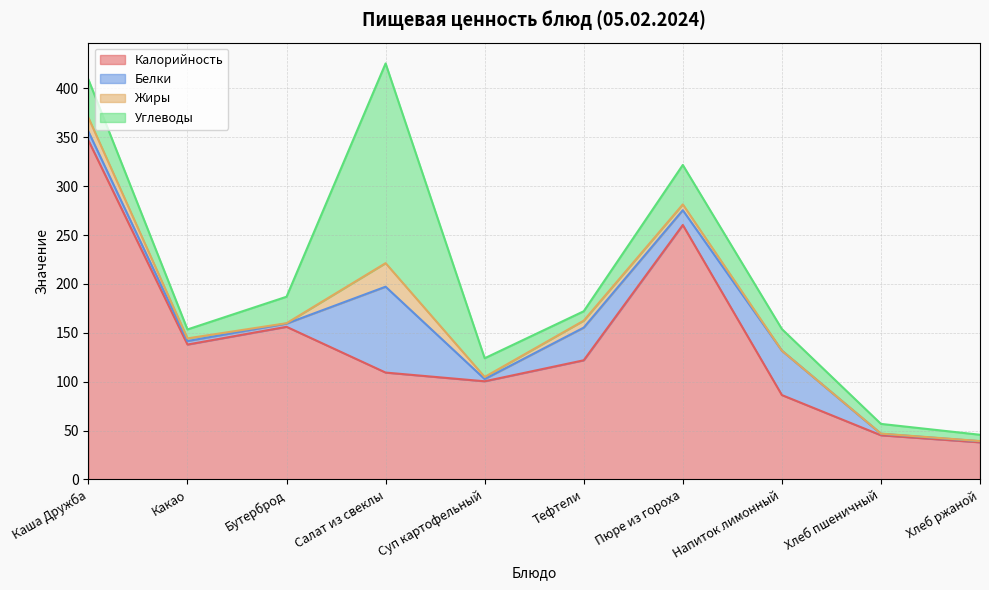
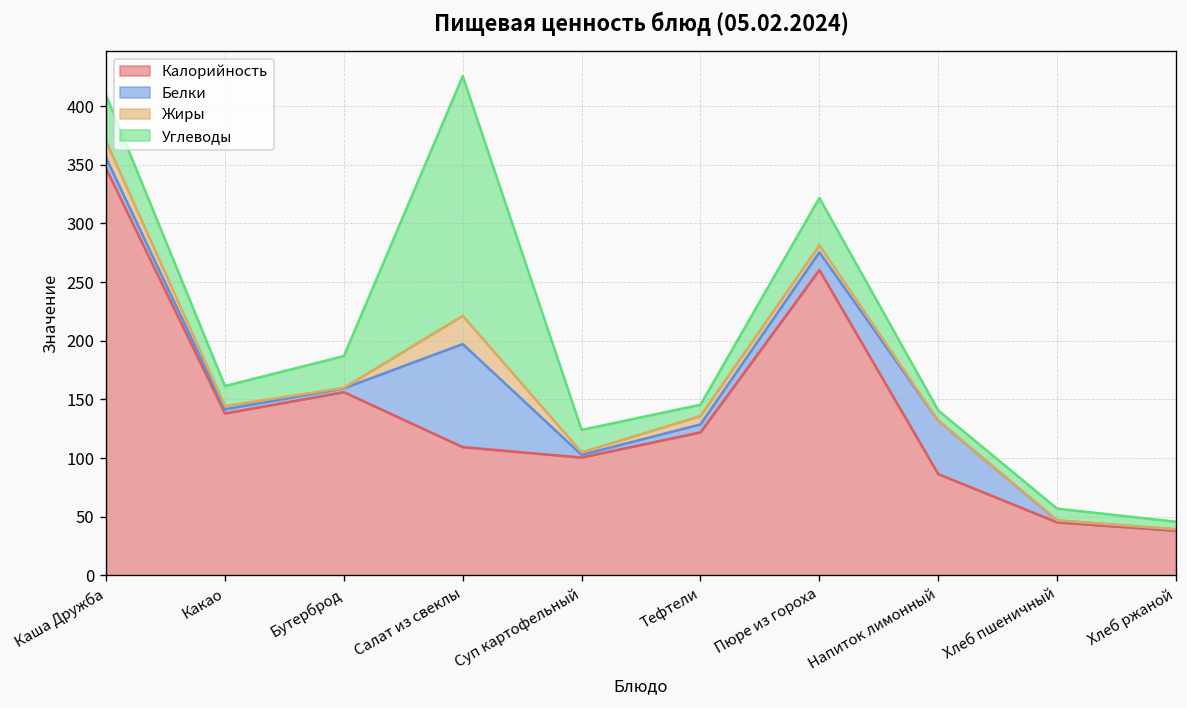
Углеводы, Какао: 10 -> 20
Белки, Тефтели: 30 -> 10
Углеводы, Напиток лимонный: 20 -> 10
